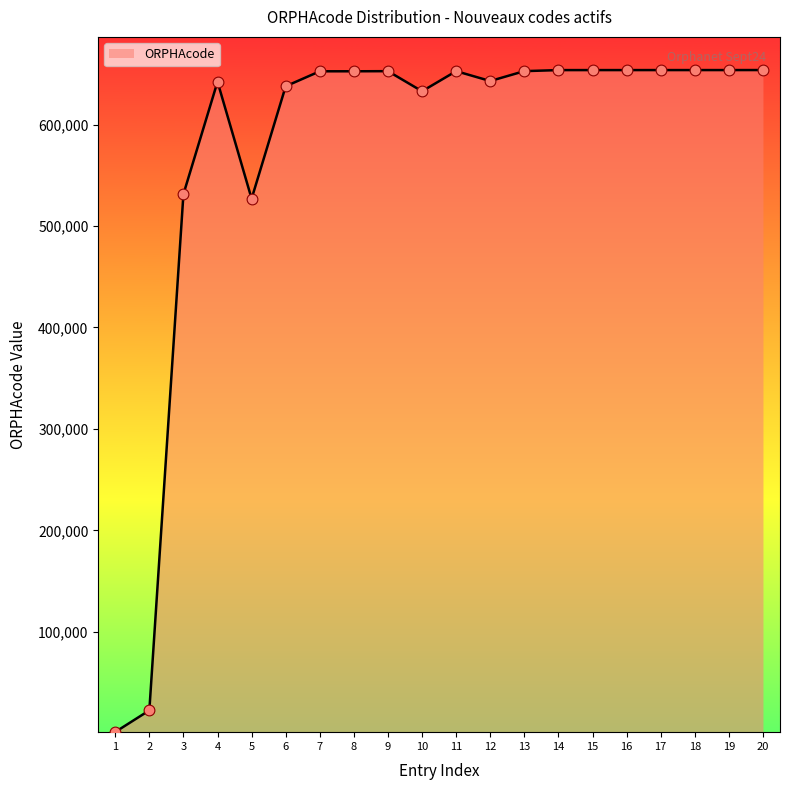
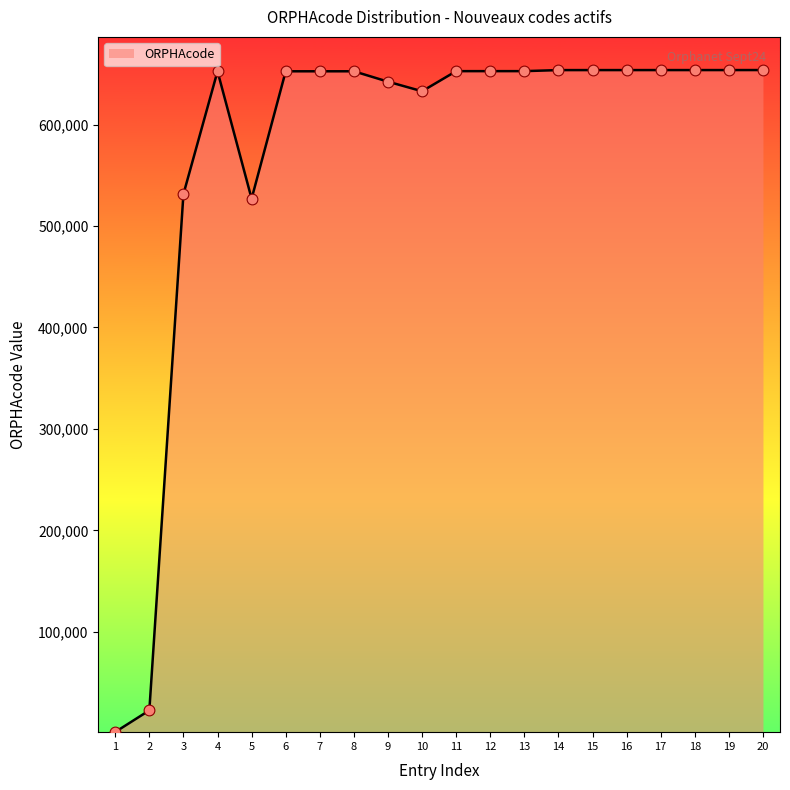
4: 642,000 -> 653,000
6: 638,000 -> 653,000
9: 653,000 -> 642,000
12: 643,000 -> 653,000
